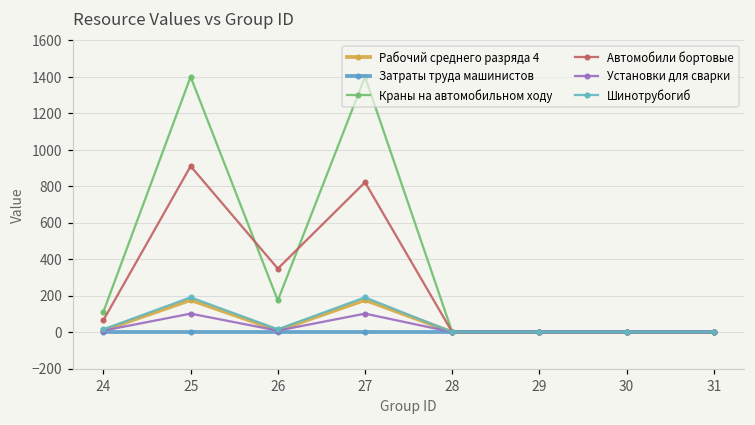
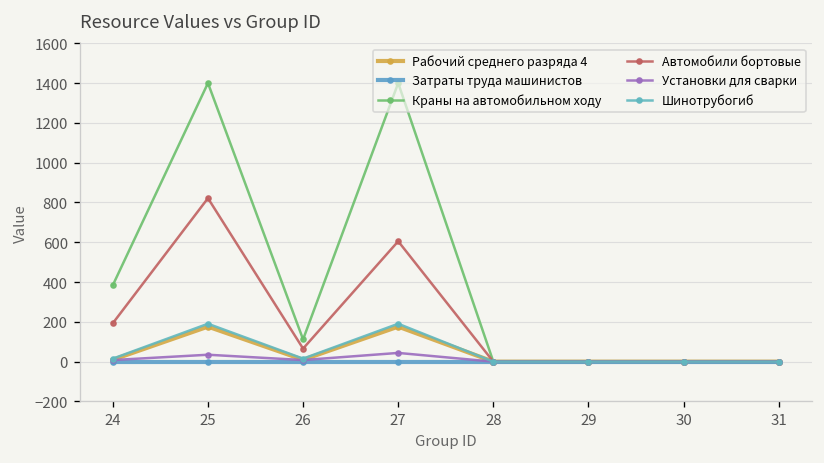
Краны на автомобильном ходу, 24: 110 -> 380
Автомобили бортовые, 24: 70 -> 190
Автомобили бортовые, 25: 910 -> 820
Установки для сварки, 25: 100 -> 30
Краны на автомобильном ходу, 26: 170 -> 110
Автомобили бортовые, 26: 350 -> 70
Автомобили бортовые, 27: 820 -> 600
Установки для сварки, 27: 100 -> 40
